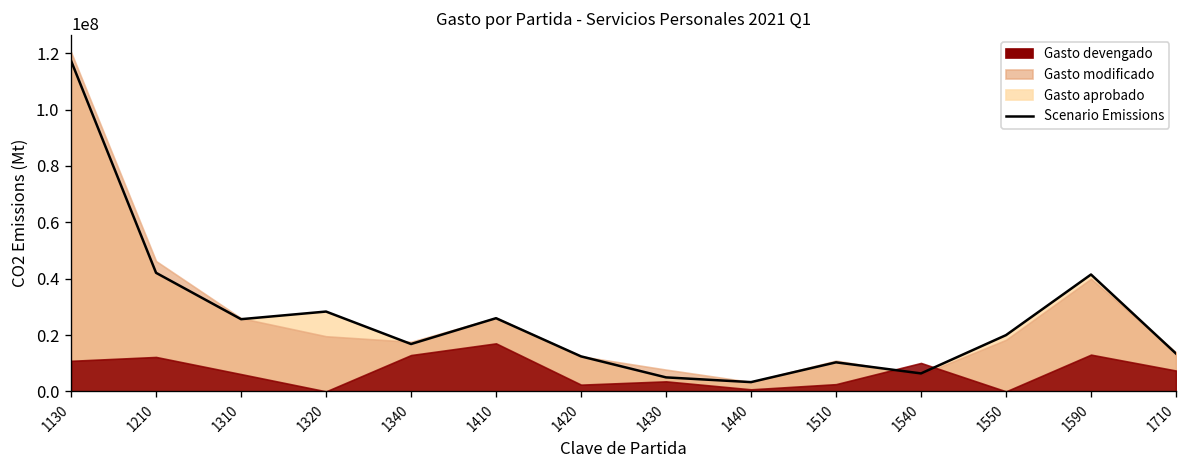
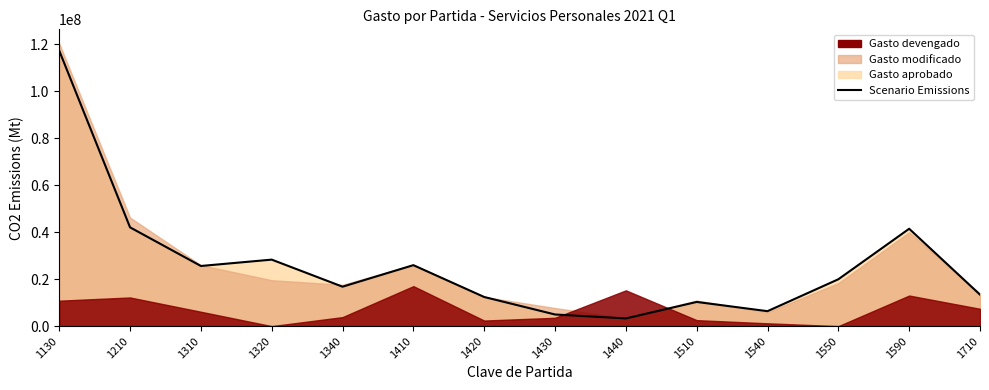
Gasto devengado, 1340: 13000000 -> 4000000
Gasto devengado, 1440: 1000000 -> 15000000
Gasto devengado, 1540: 10000000 -> 1000000
